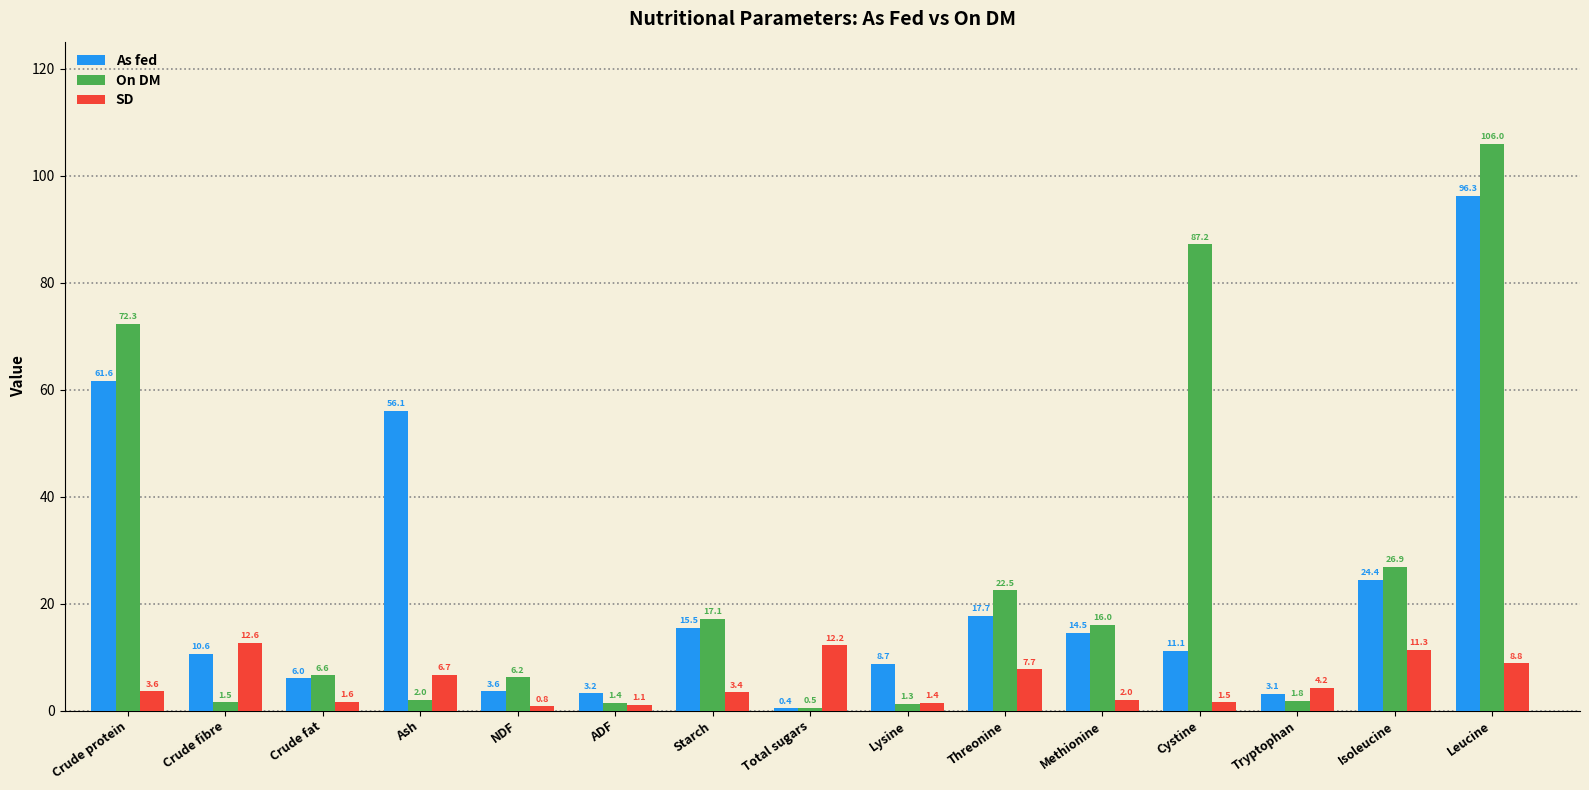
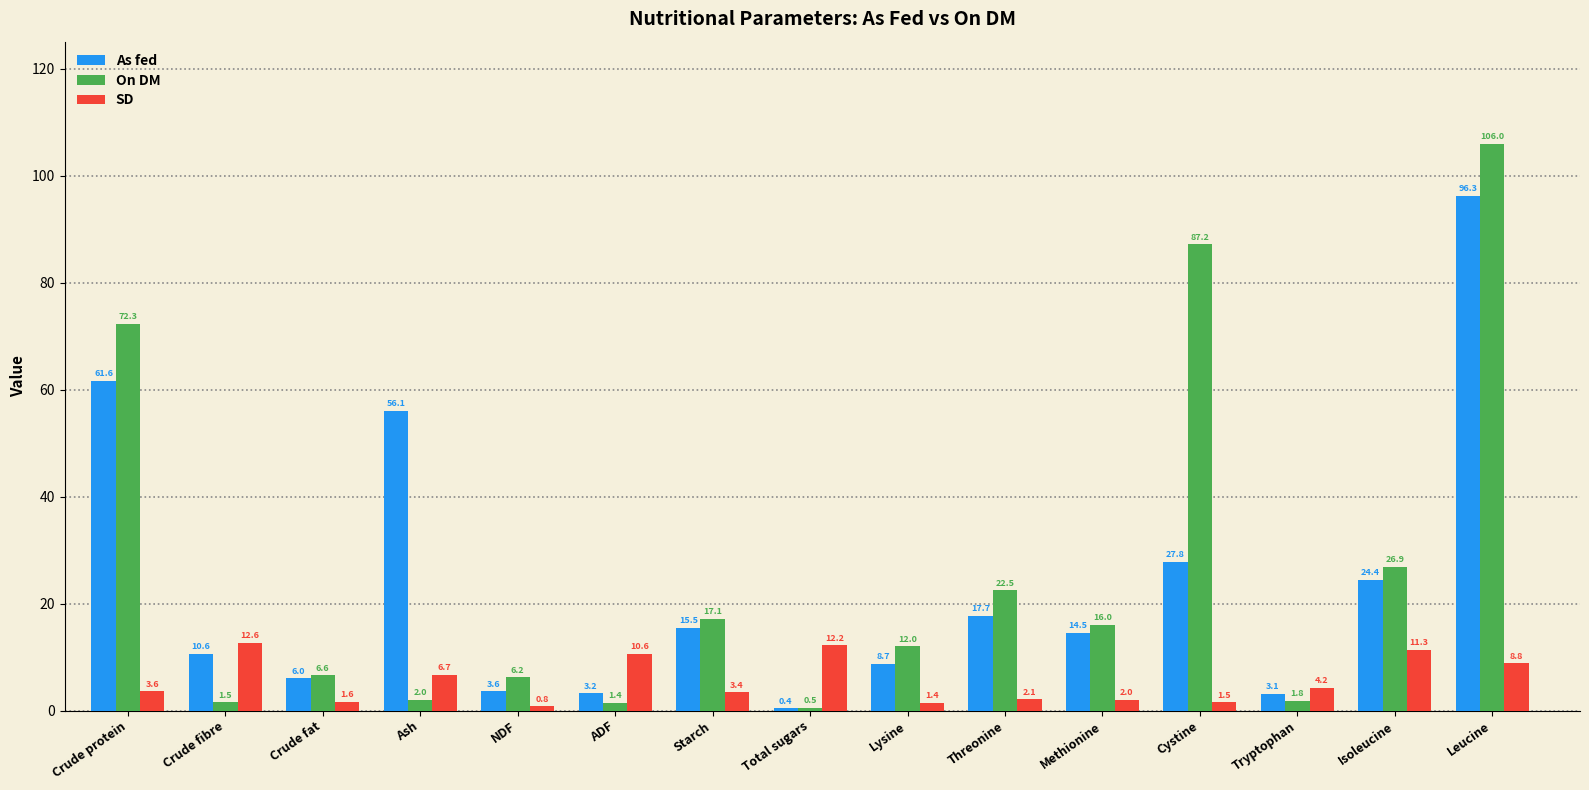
SD, ADF: 1.1 -> 10.6
On DM, Lysine: 1.3 -> 12.0
SD, Threonine: 7.7 -> 2.1
As fed, Cystine: 11.1 -> 27.8
